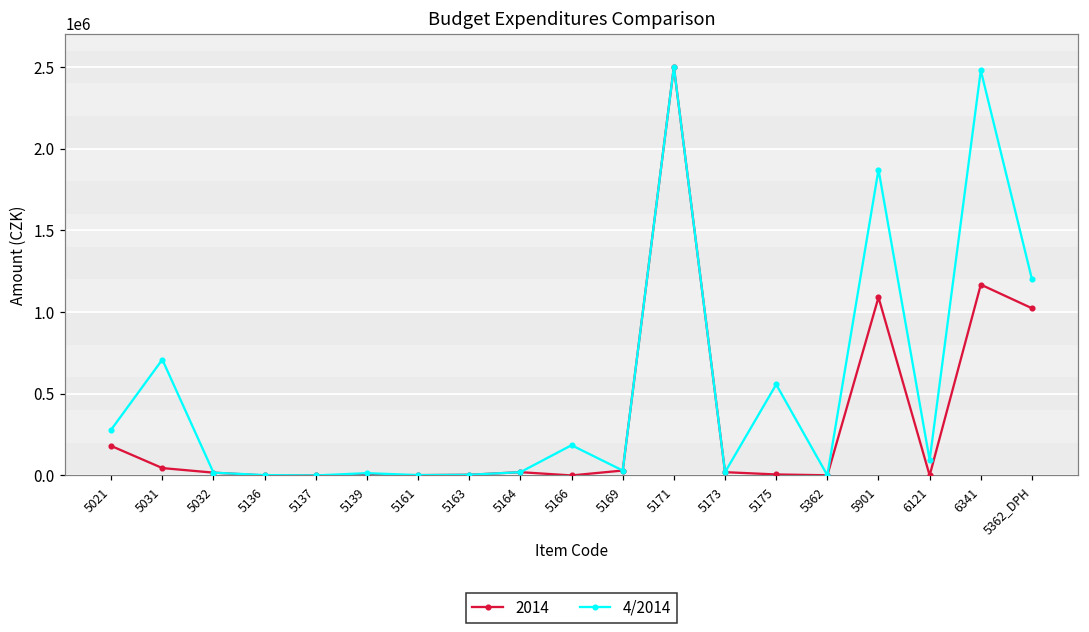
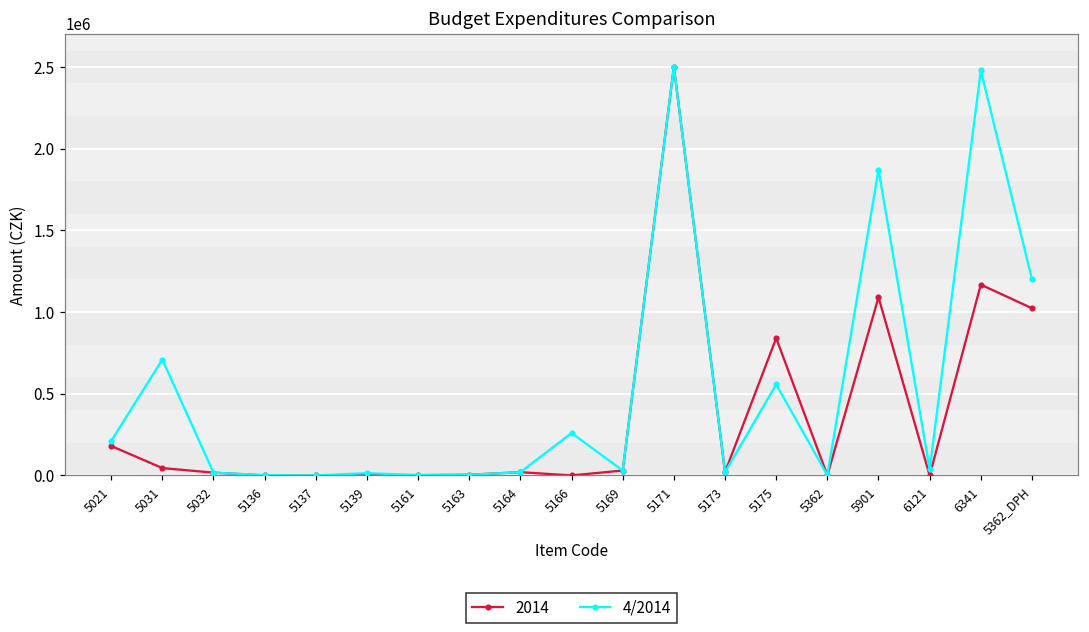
4/2014, 5021: 280000 -> 210000
4/2014, 5166: 190000 -> 260000
2014, 5175: 10000 -> 840000
4/2014, 6121: 90000 -> 40000
